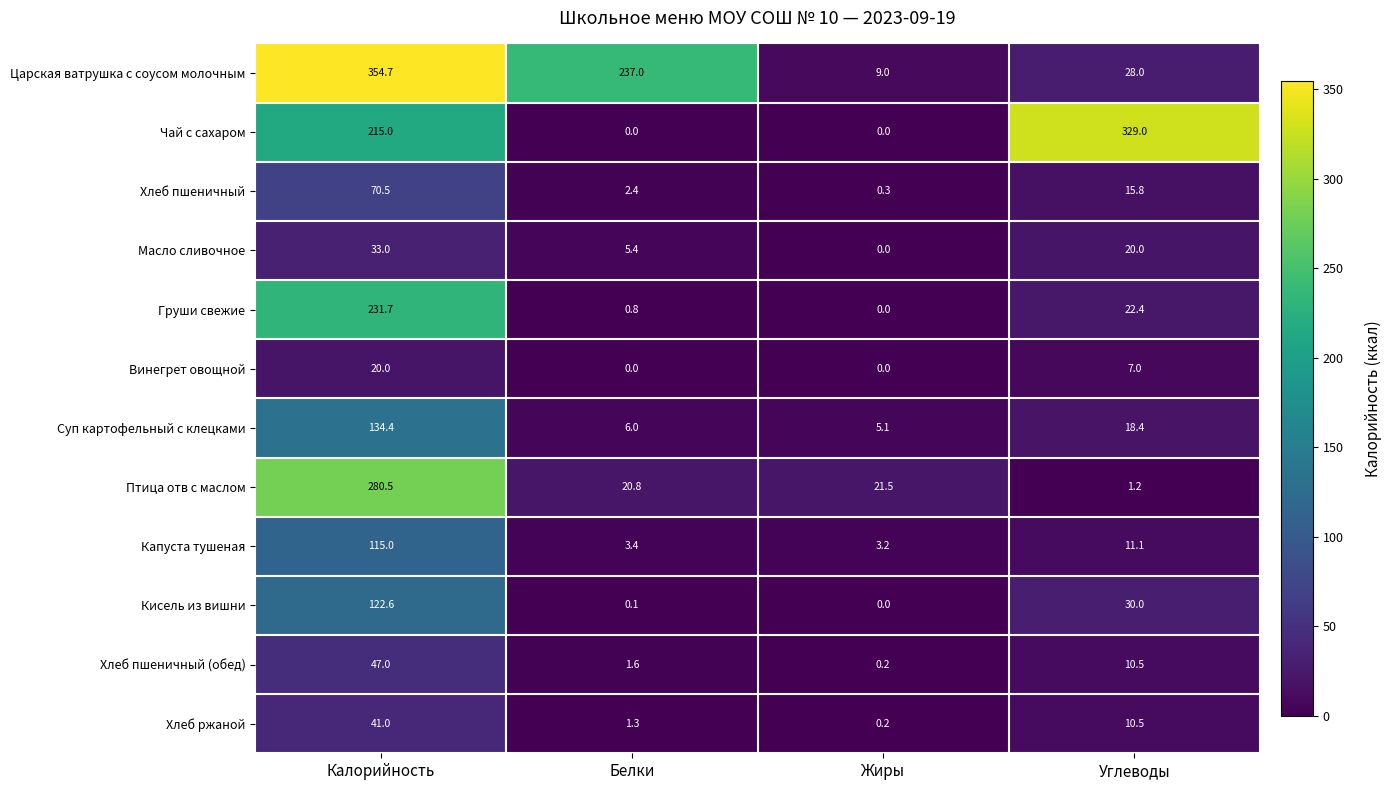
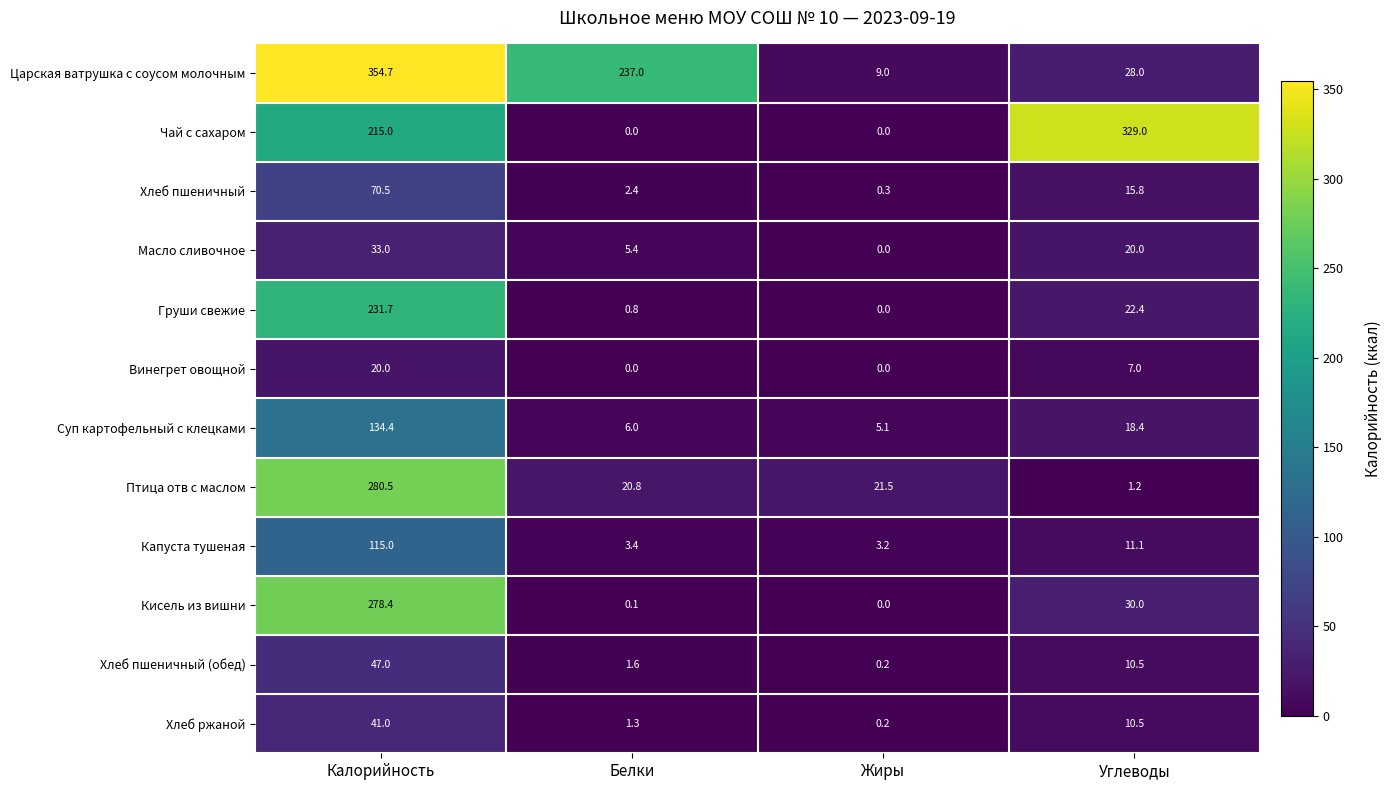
Кисель из вишни, Калорийность: 122.6 -> 278.4
